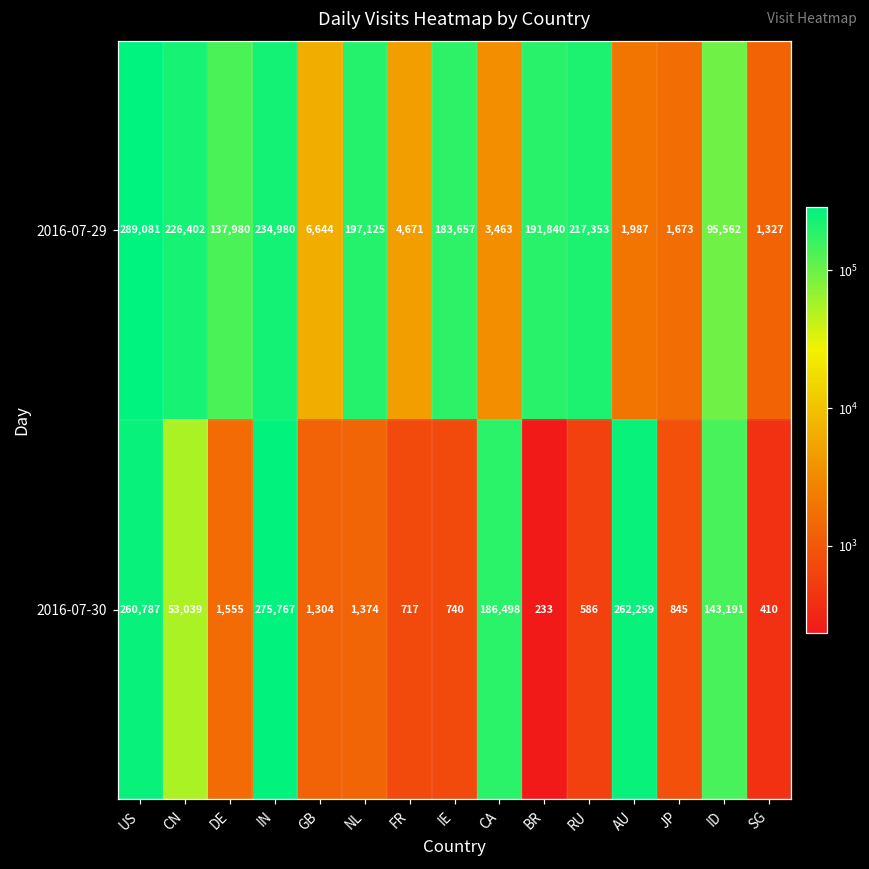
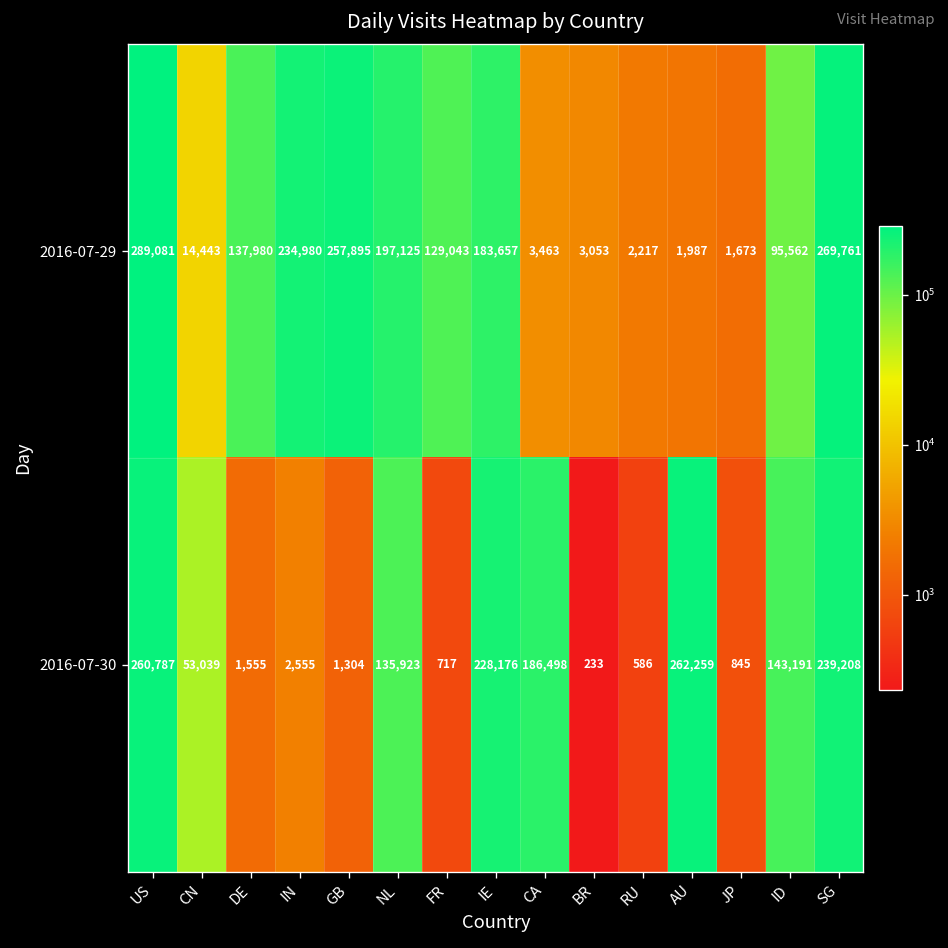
2016-07-29, CN: 226,402 -> 14,443
2016-07-29, GB: 6,644 -> 257,895
2016-07-29, FR: 4,671 -> 129,043
2016-07-29, BR: 191,840 -> 3,053
2016-07-29, RU: 217,353 -> 2,217
2016-07-29, SG: 1,327 -> 269,761
2016-07-30, IN: 275,767 -> 2,555
2016-07-30, NL: 1,374 -> 135,923
2016-07-30, IE: 740 -> 228,176
2016-07-30, SG: 410 -> 239,208
